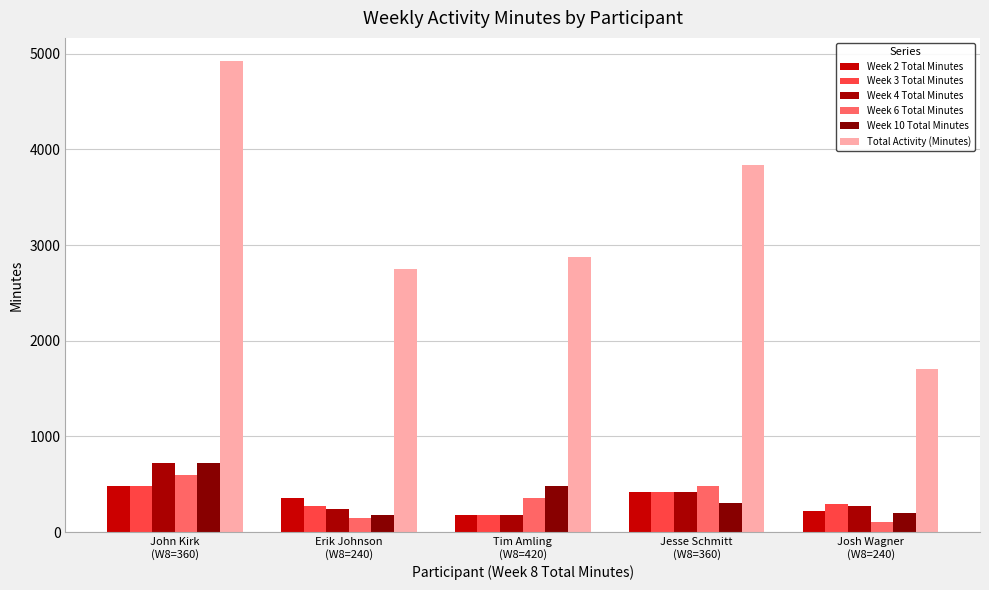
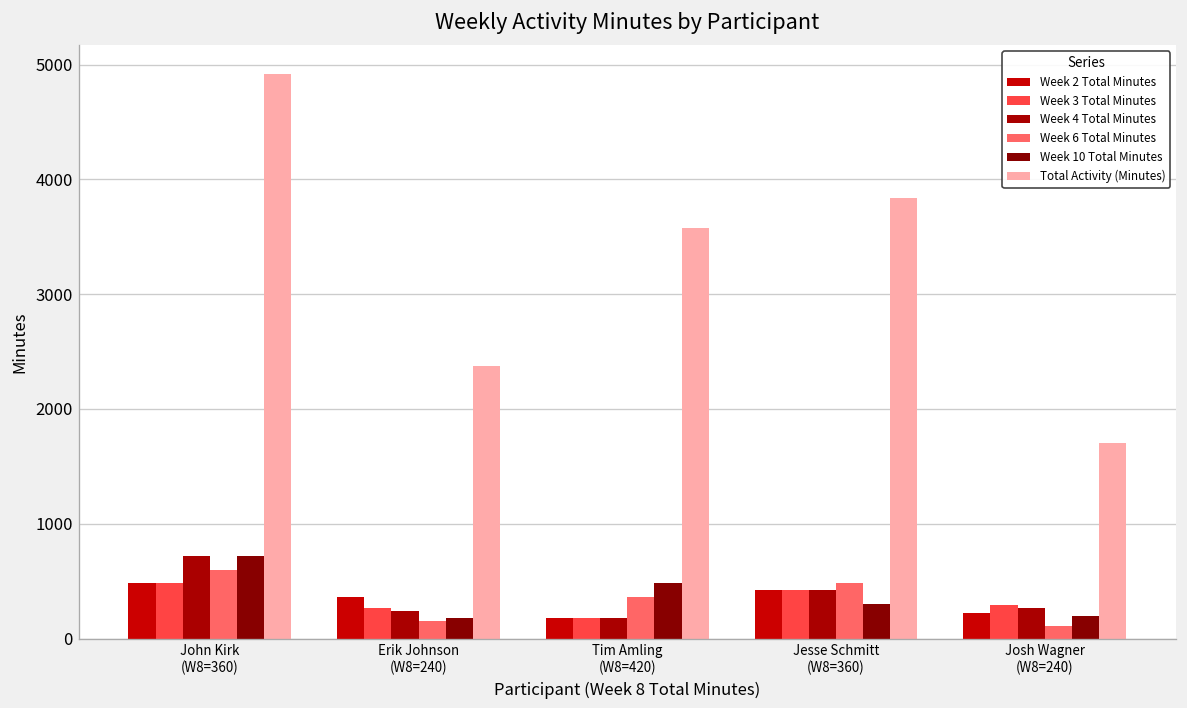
Total Activity (Minutes), Erik Johnson (W8=240): 2700 -> 2400
Total Activity (Minutes), Tim Amling (W8=420): 2900 -> 3600
